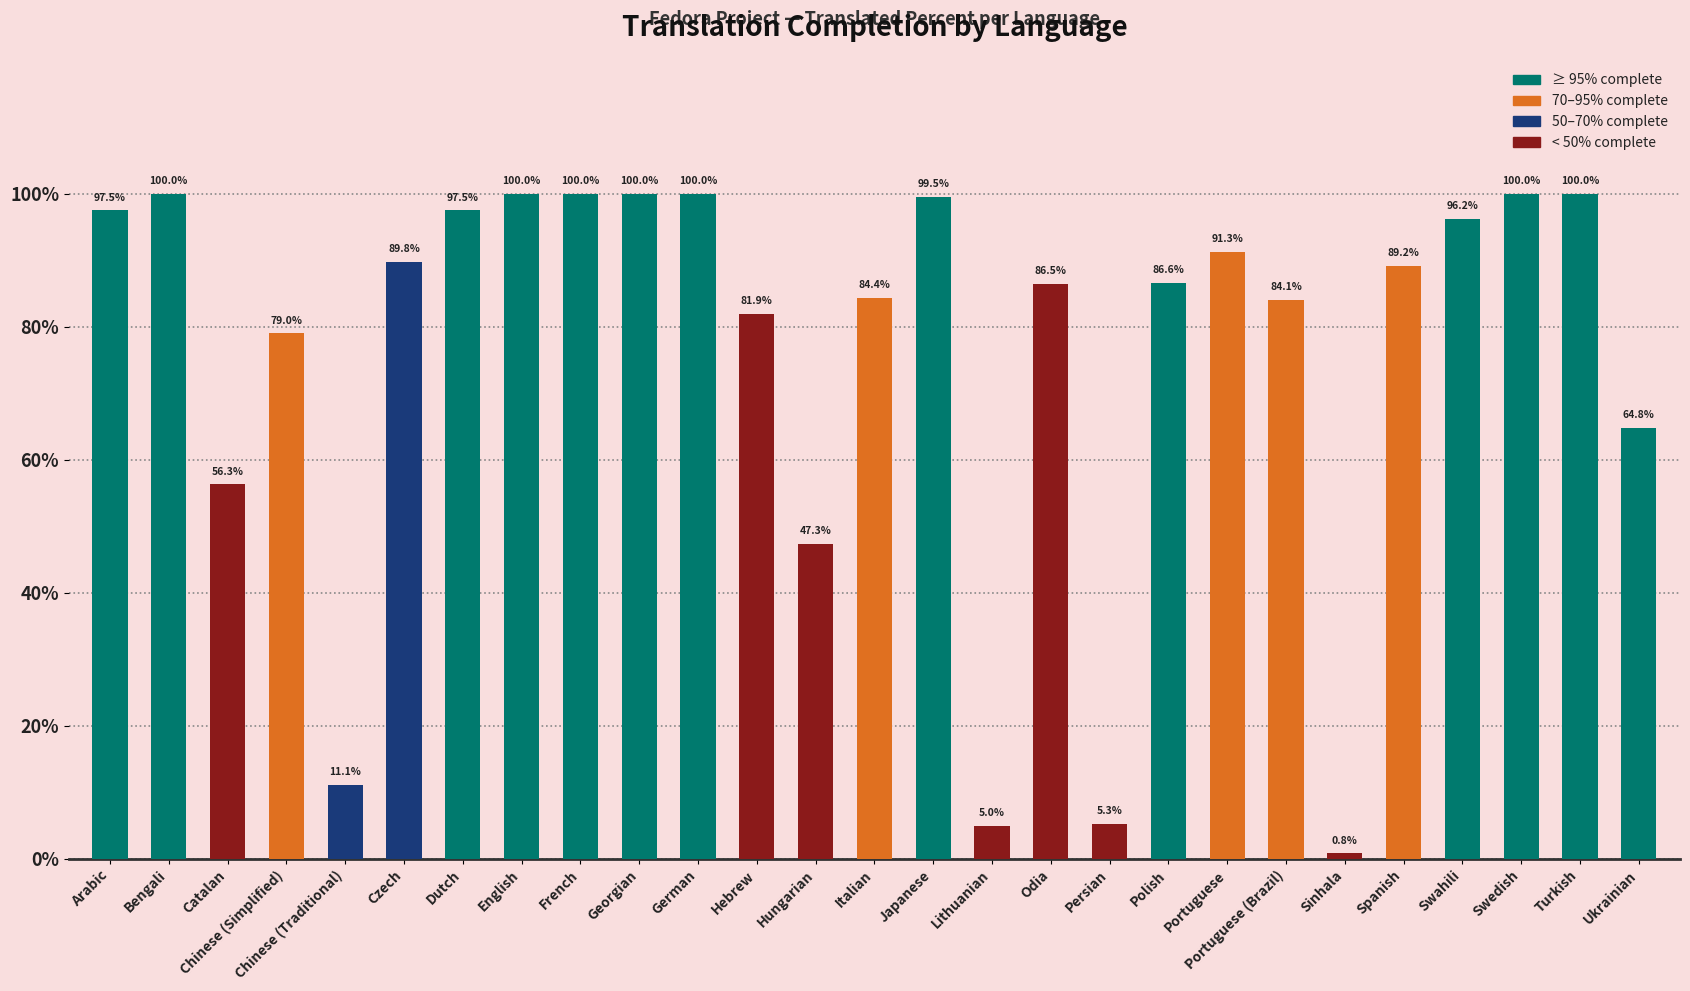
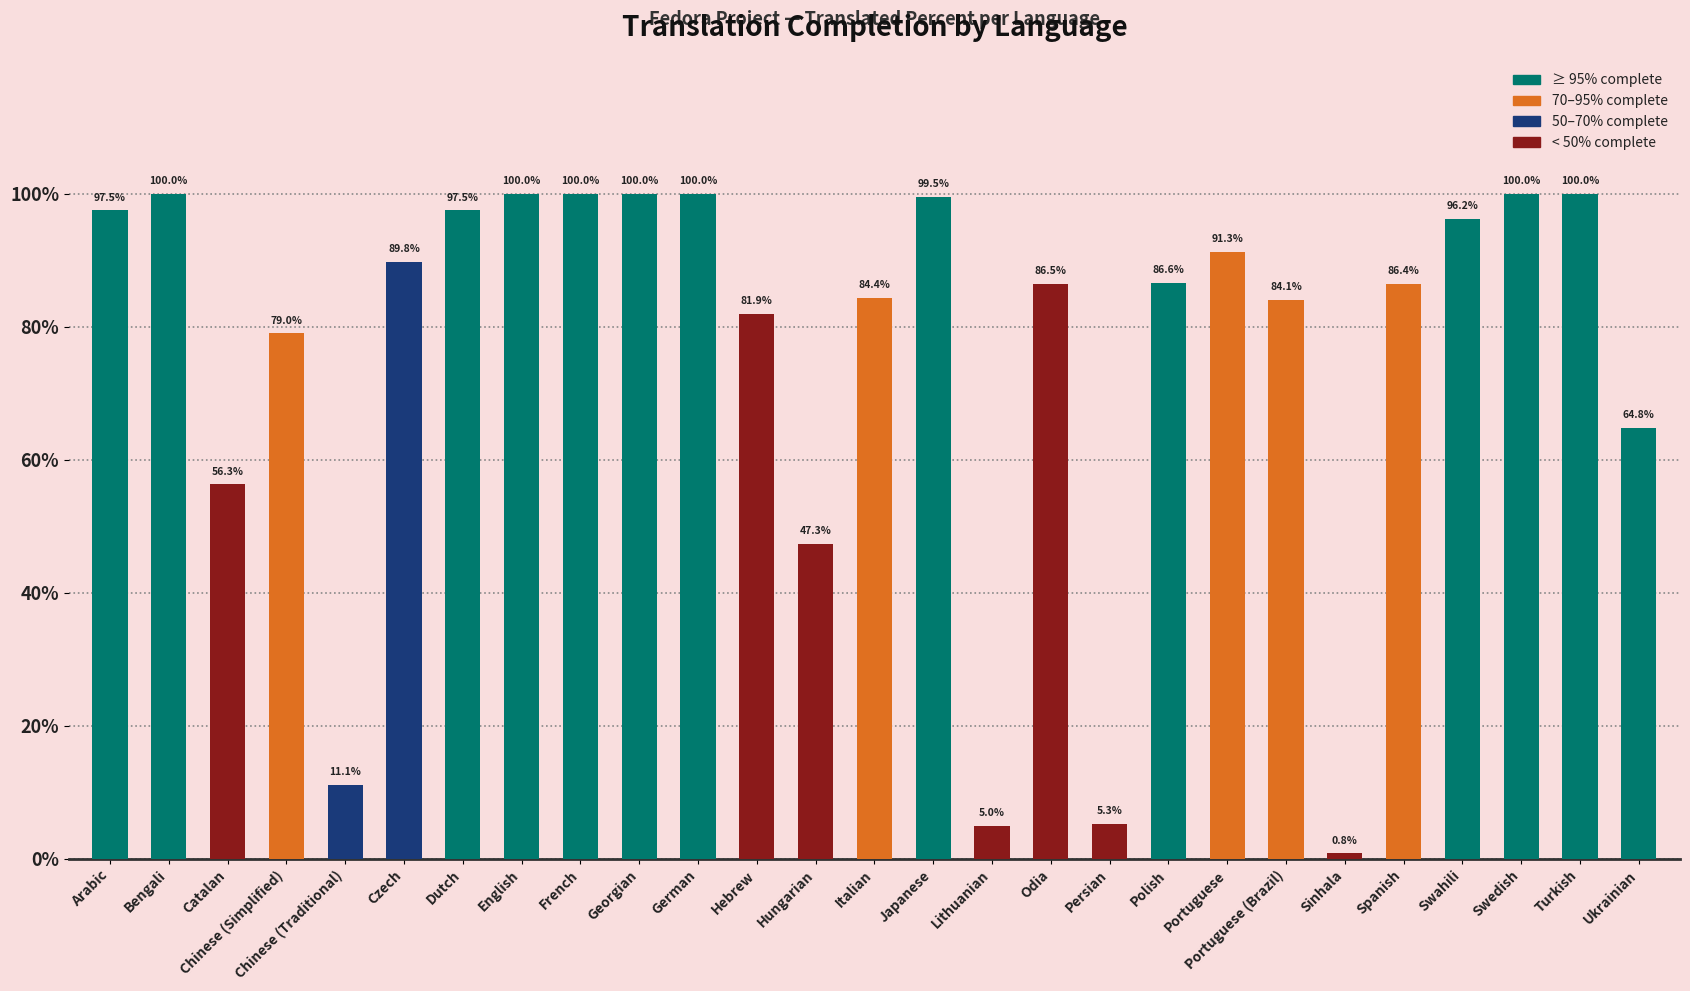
Spanish: 89.2% -> 86.4%
